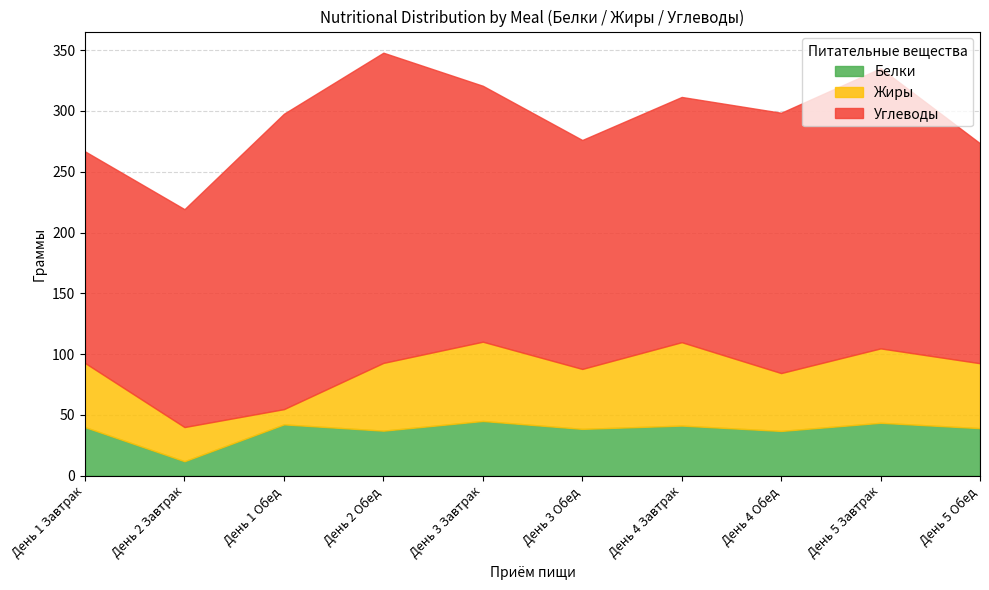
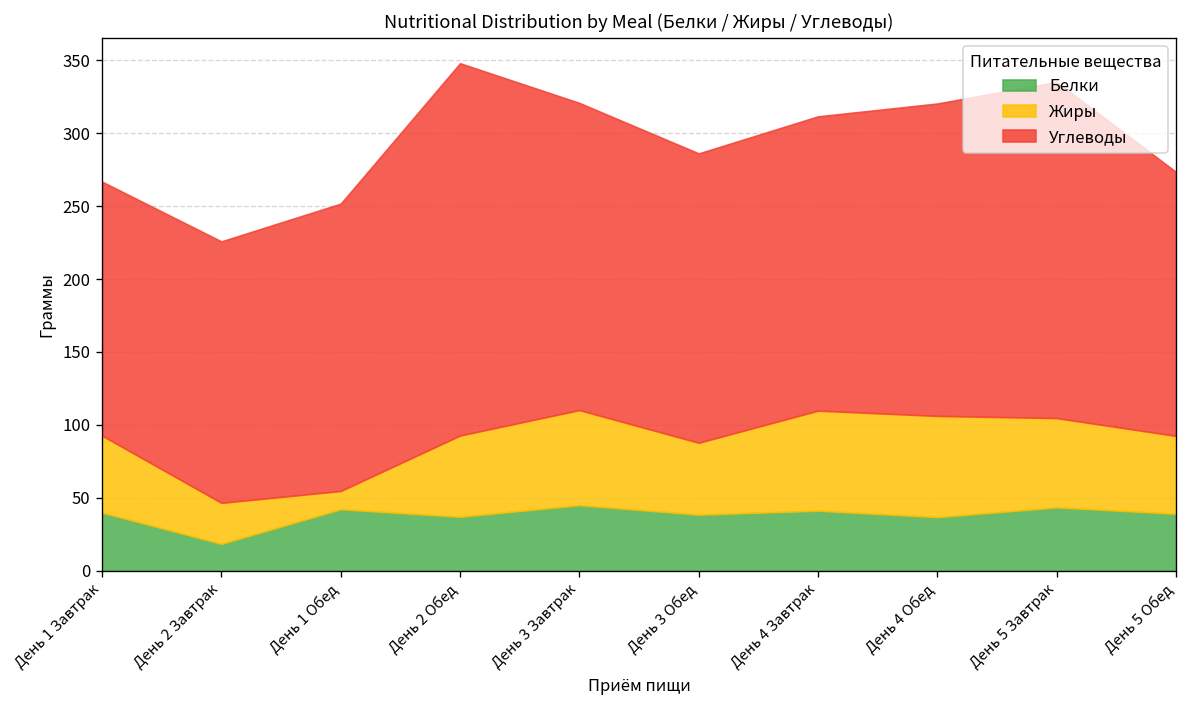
Белки, День 2 Завтрак: 12 -> 19
Углеводы, День 1 Обед: 243 -> 197
Углеводы, День 3 Обед: 188 -> 198
Жиры, День 4 Обед: 48 -> 69
